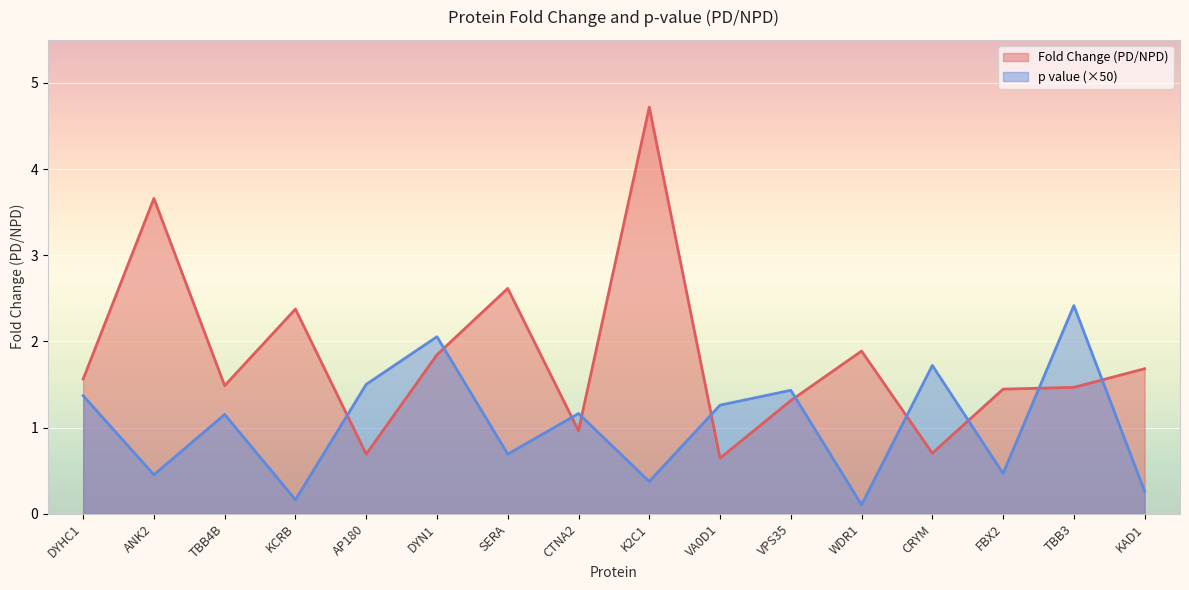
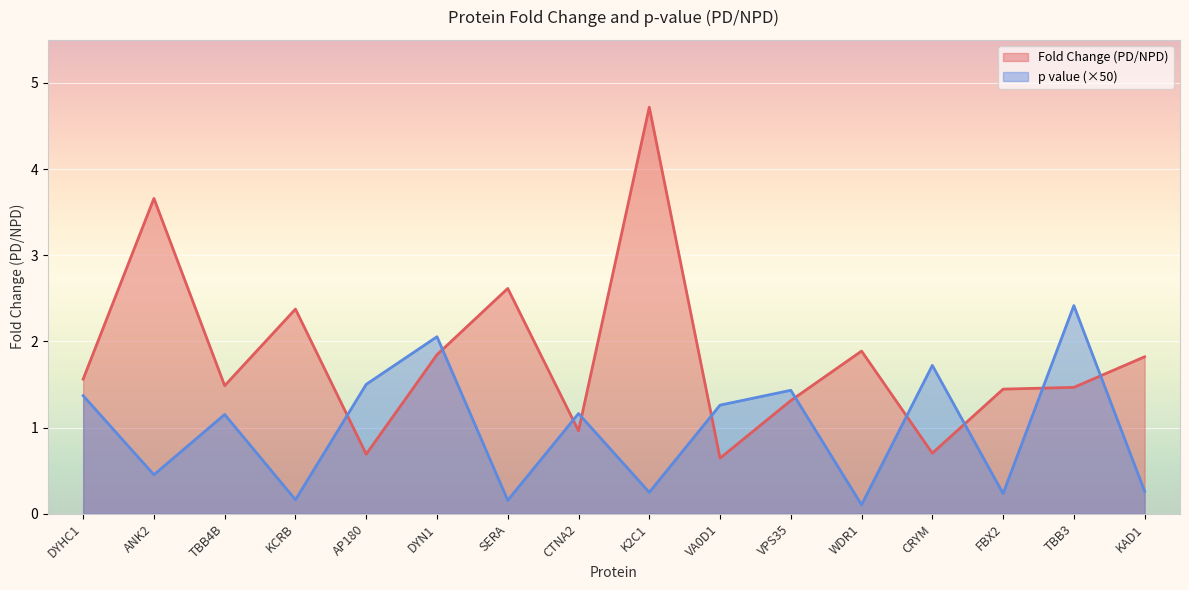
p value (×50), SERA: 0.7 -> 0.2
p value (×50), K2C1: 0.4 -> 0.2
p value (×50), FBX2: 0.5 -> 0.2
Fold Change (PD/NPD), KAD1: 1.7 -> 1.8
